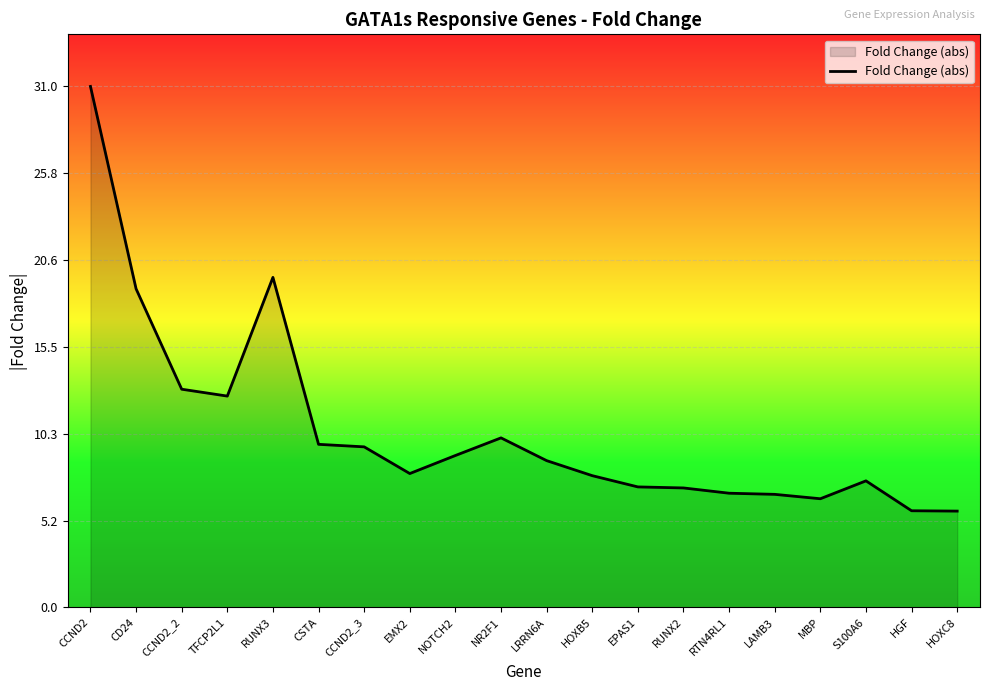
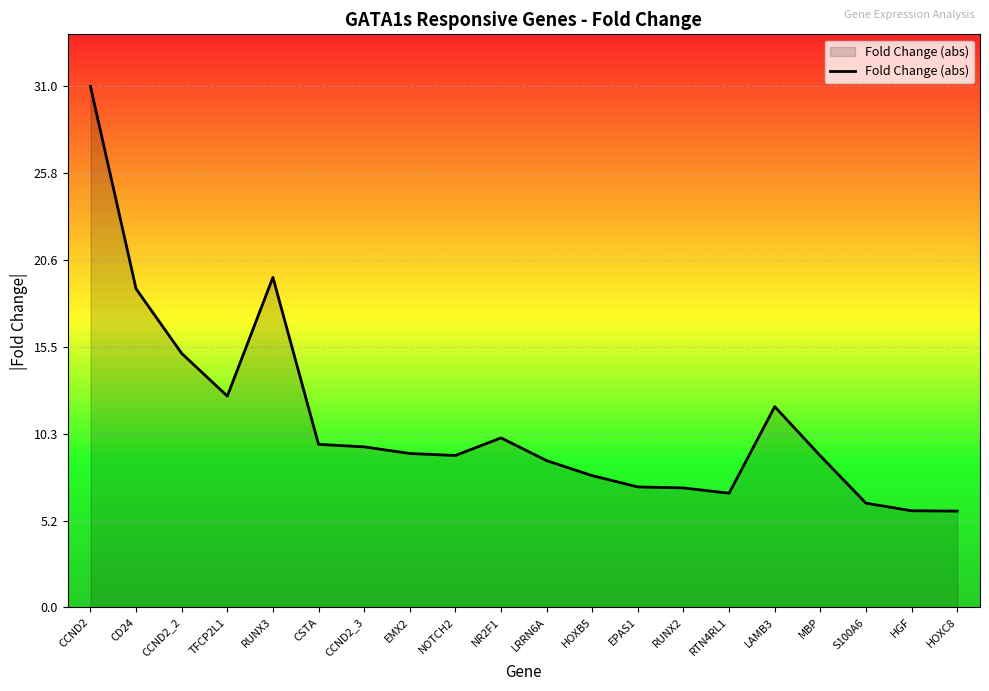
CCND2_2: 13.0 -> 15.1
EMX2: 8.0 -> 9.1
LAMB3: 6.7 -> 11.9
MBP: 6.5 -> 9.0
S100A6: 7.5 -> 6.2
